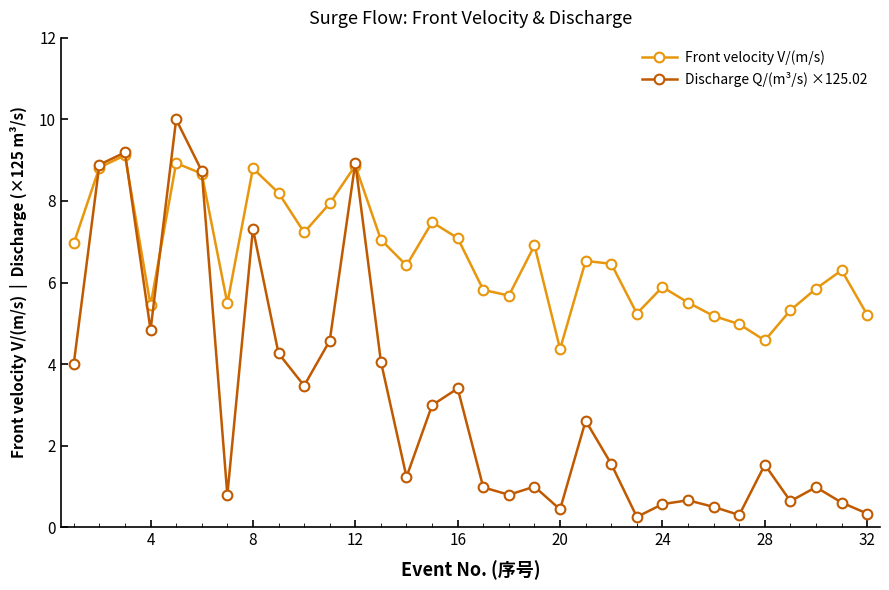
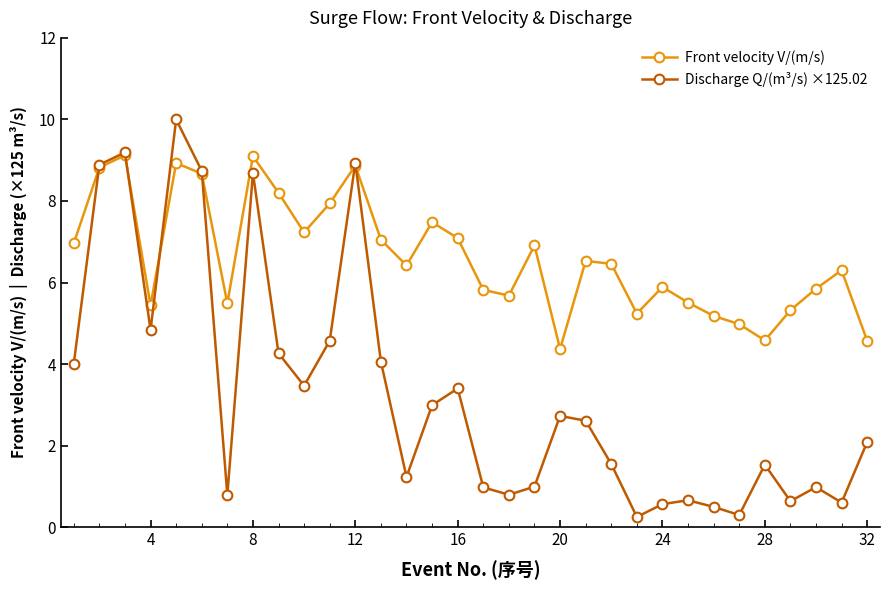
Front velocity V/(m/s), 8: 8.8 -> 9.1
Discharge Q/(m³/s) ×125.02, 8: 7.3 -> 8.7
Discharge Q/(m³/s) ×125.02, 20: 0.4 -> 2.7
Front velocity V/(m/s), 32: 5.2 -> 4.6
Discharge Q/(m³/s) ×125.02, 32: 0.3 -> 2.1
